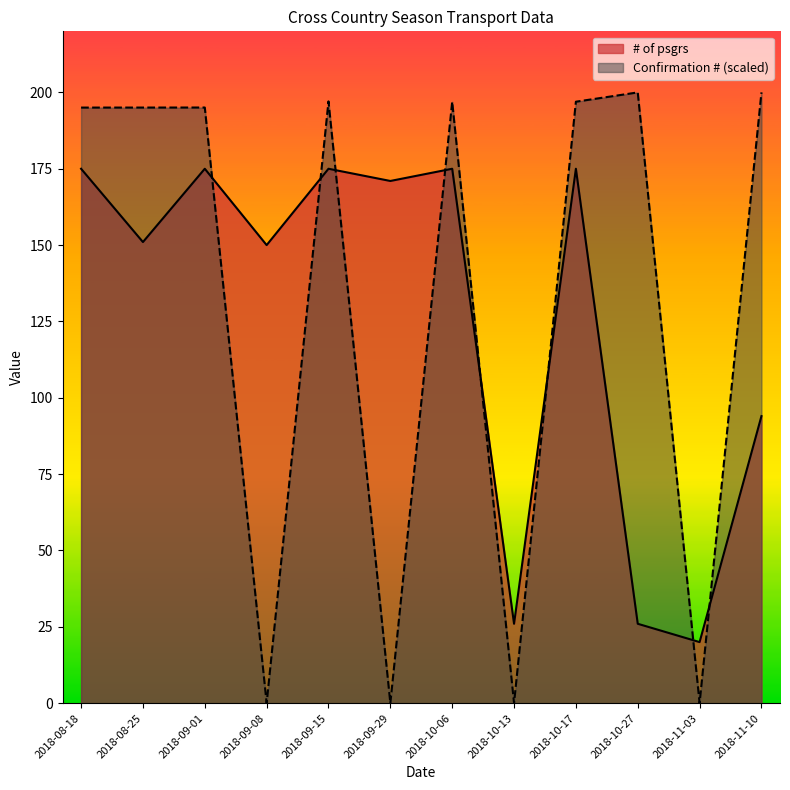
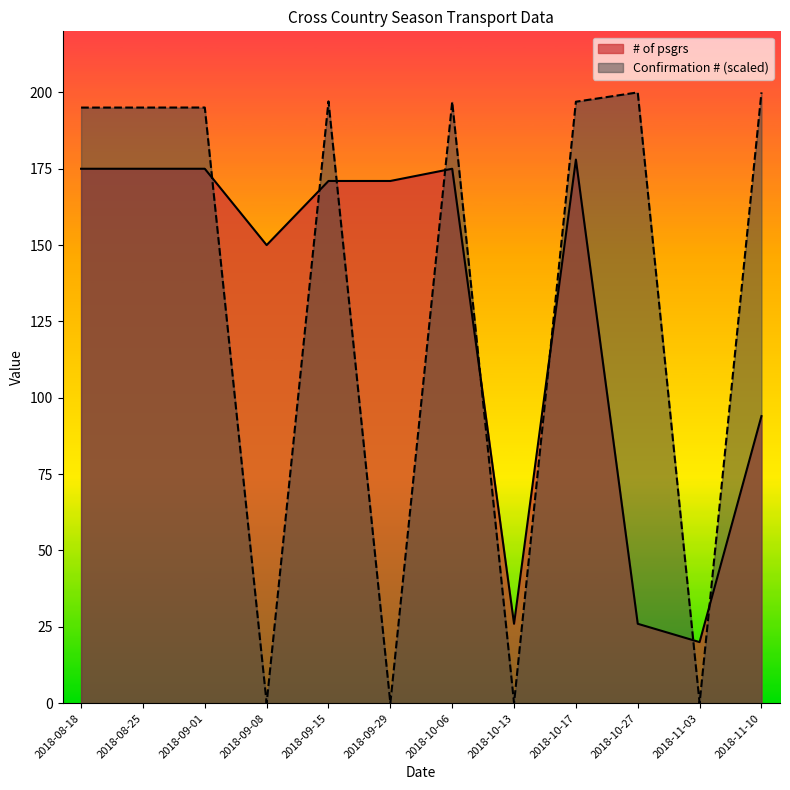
# of psgrs, 2018-08-25: 151 -> 175
# of psgrs, 2018-09-15: 175 -> 171
# of psgrs, 2018-10-17: 175 -> 178
